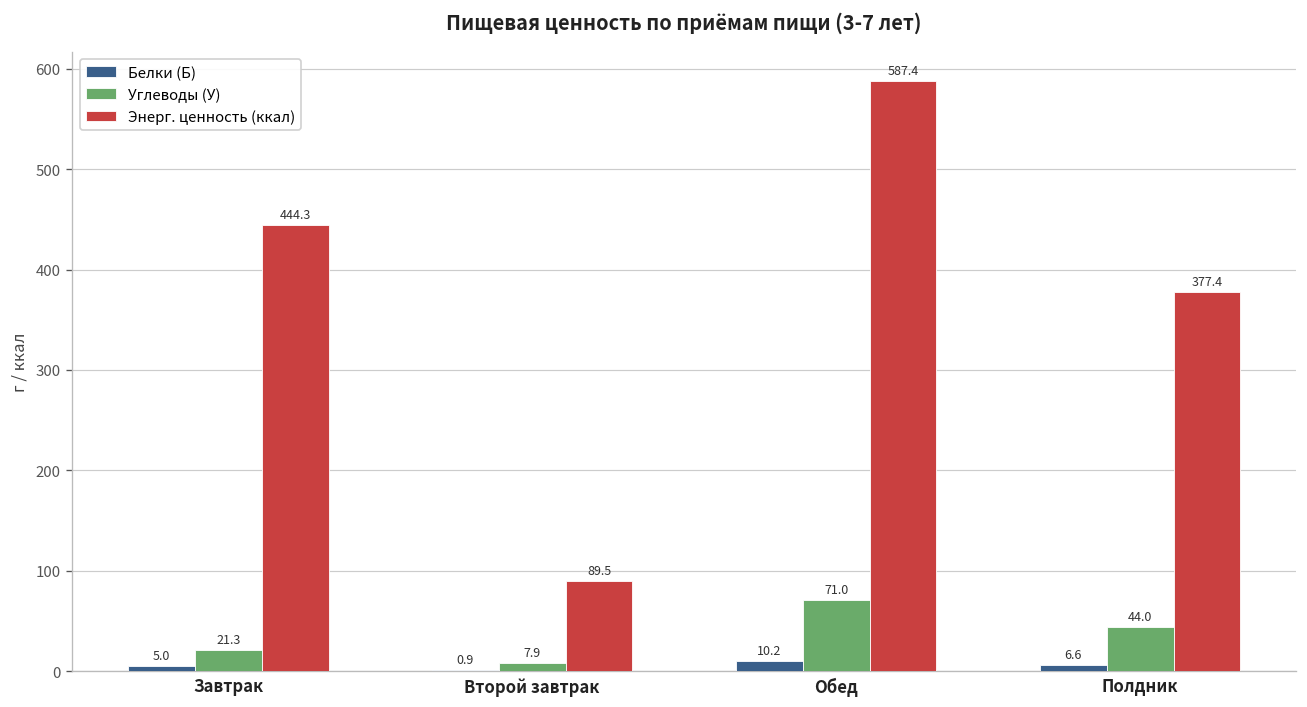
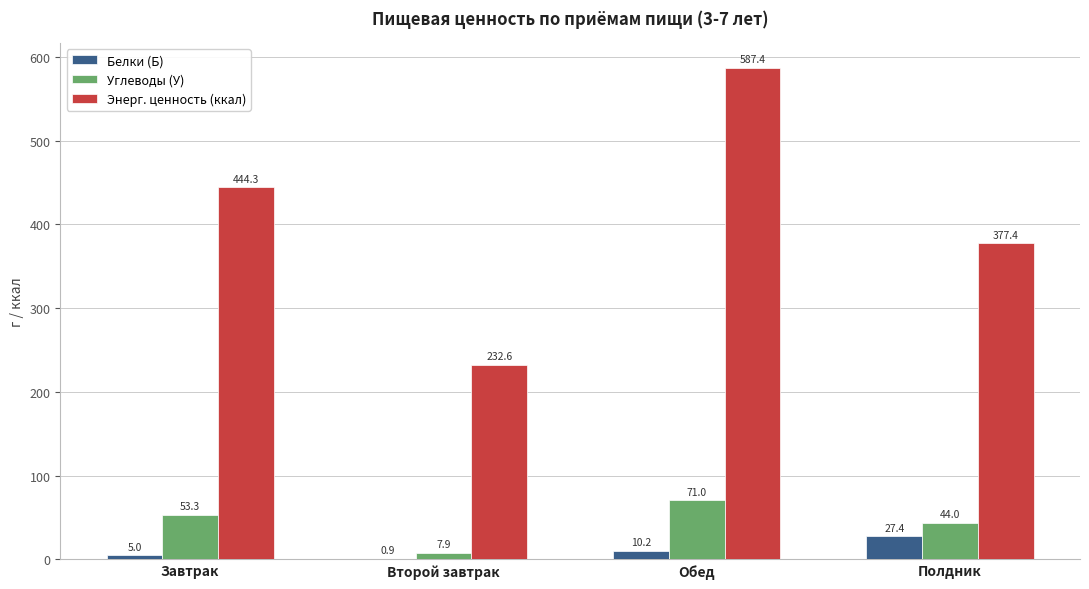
Углеводы (У), Завтрак: 21.3 -> 53.3
Энерг. ценность (ккал), Второй завтрак: 89.5 -> 232.6
Белки (Б), Полдник: 6.6 -> 27.4
